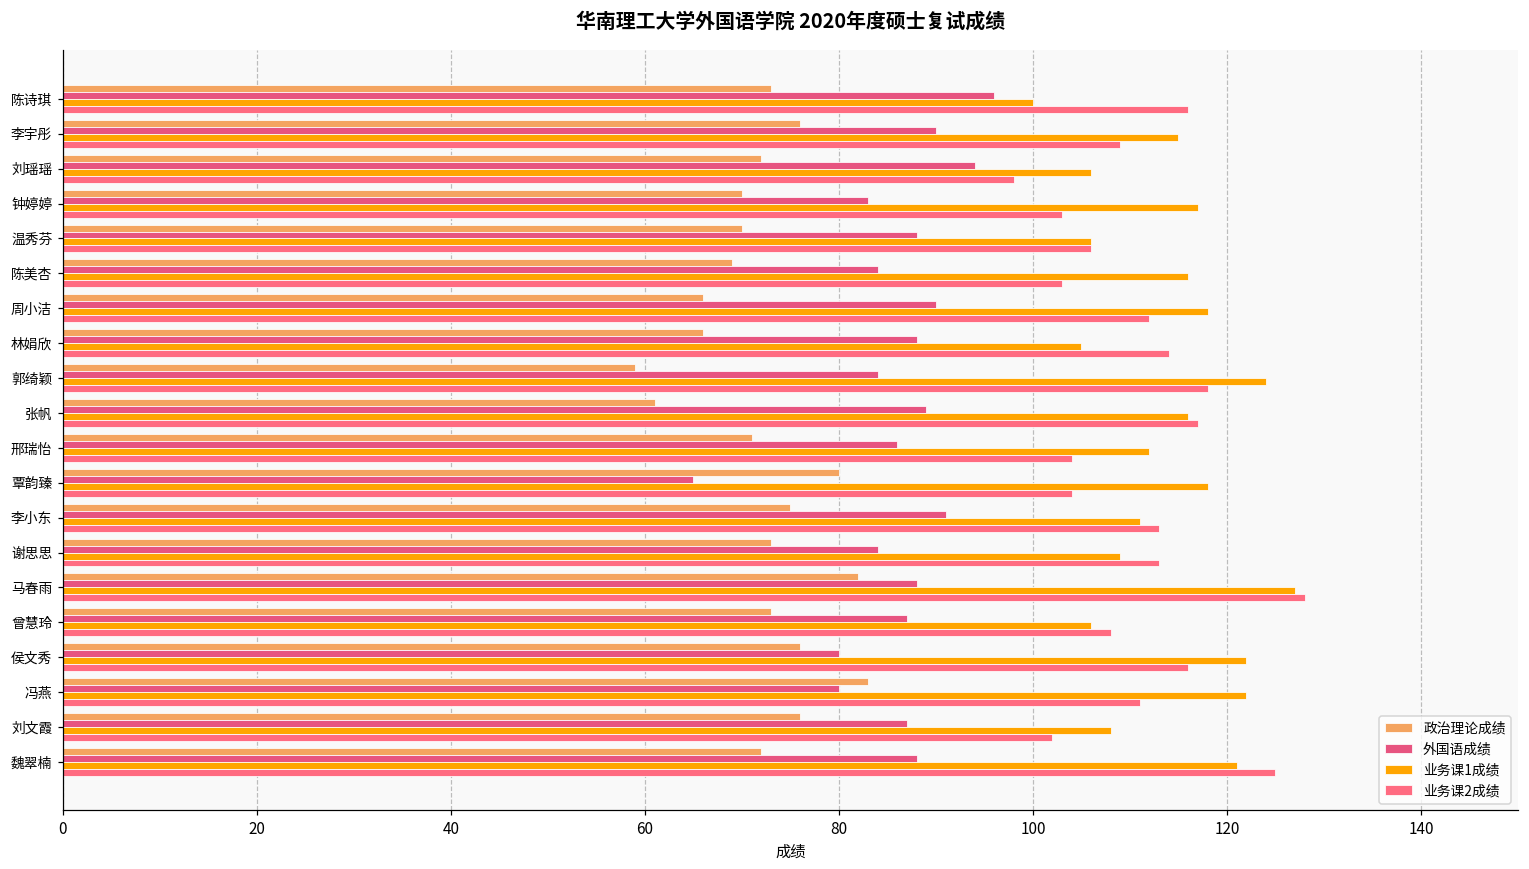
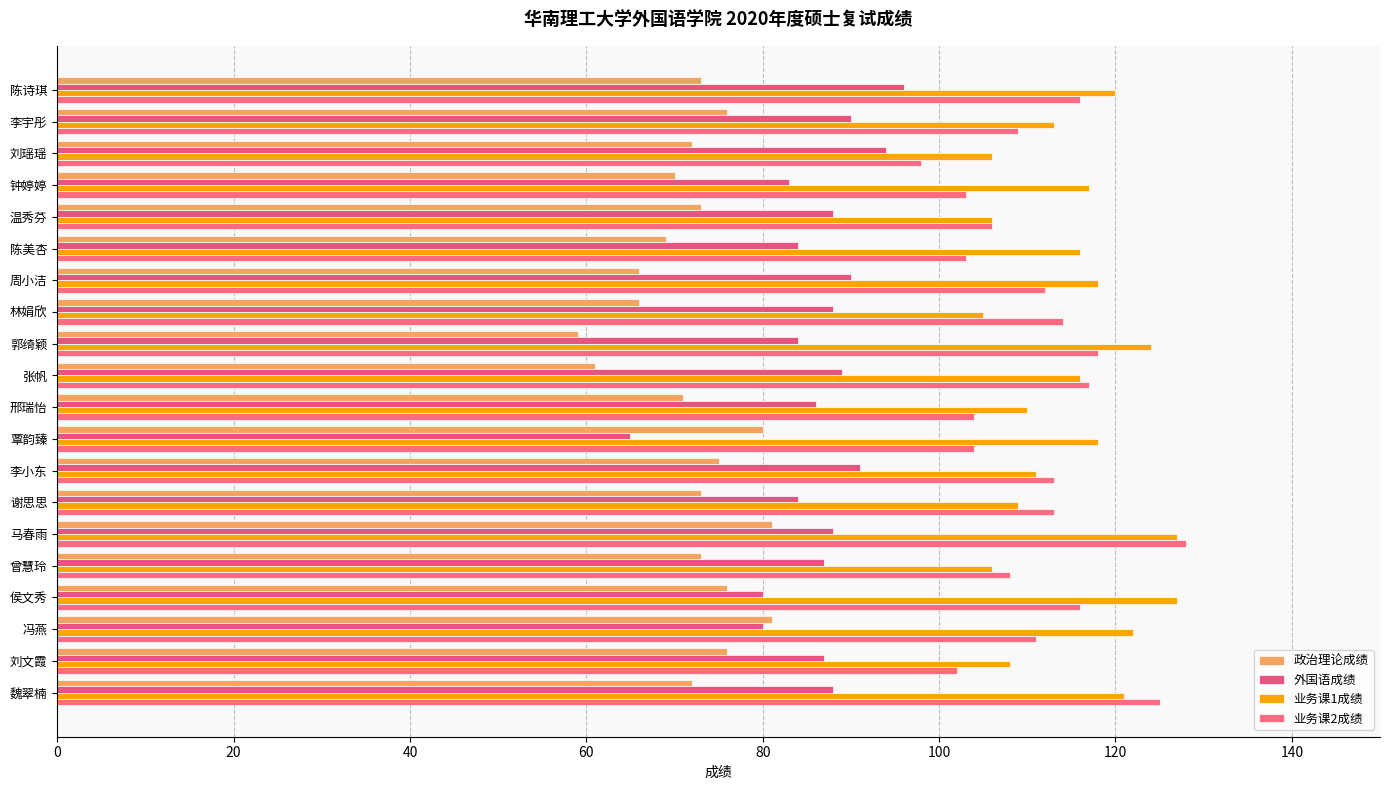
业务课1成绩, 陈诗琪: 100 -> 120
业务课1成绩, 李宇彤: 115 -> 113
政治理论成绩, 温秀芬: 70 -> 73
业务课1成绩, 邢瑞怡: 112 -> 110
政治理论成绩, 马春雨: 82 -> 81
业务课1成绩, 侯文秀: 122 -> 127
政治理论成绩, 冯燕: 83 -> 81
